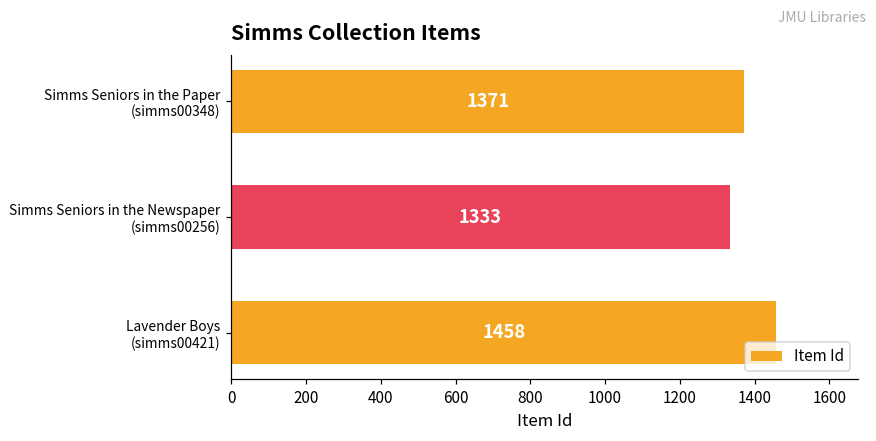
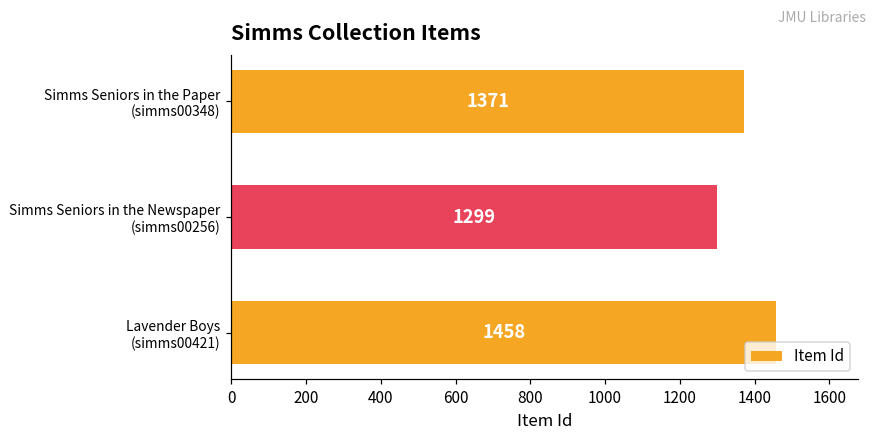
Simms Seniors in the Newspaper (simms00256): 1333 -> 1299
